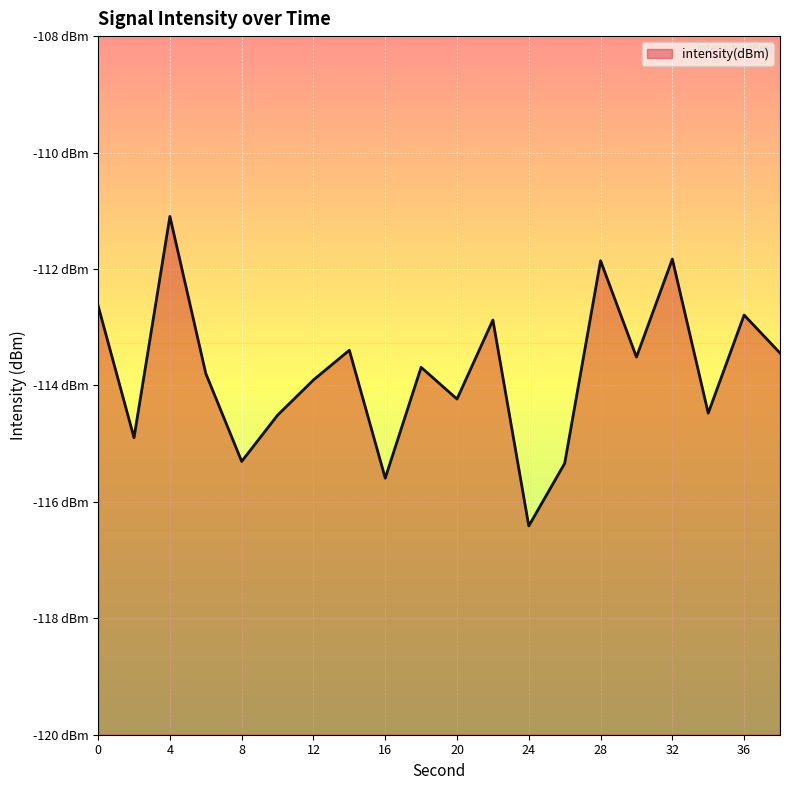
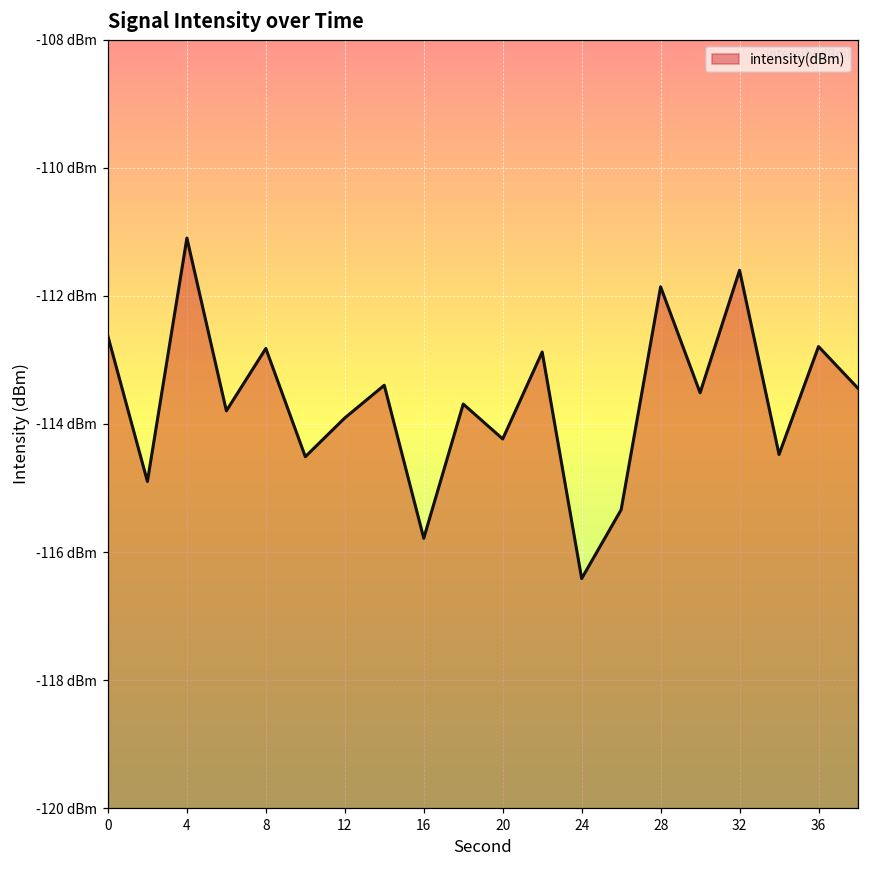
8: -115.3 dBm -> -112.8 dBm
16: -115.6 dBm -> -115.8 dBm
32: -111.8 dBm -> -111.6 dBm
